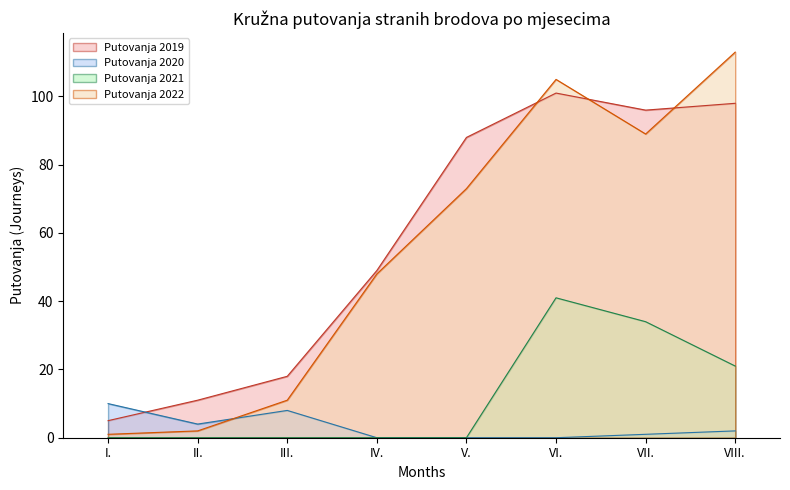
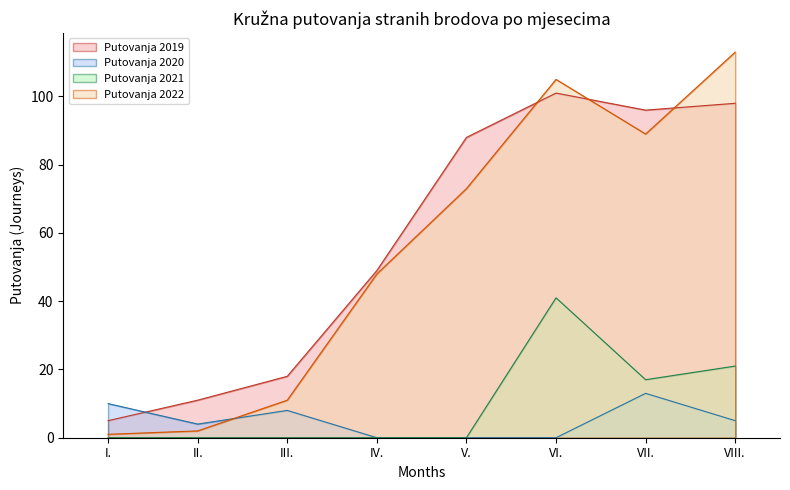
Putovanja 2020, VII.: 1 -> 13
Putovanja 2021, VII.: 34 -> 17
Putovanja 2020, VIII.: 2 -> 5
